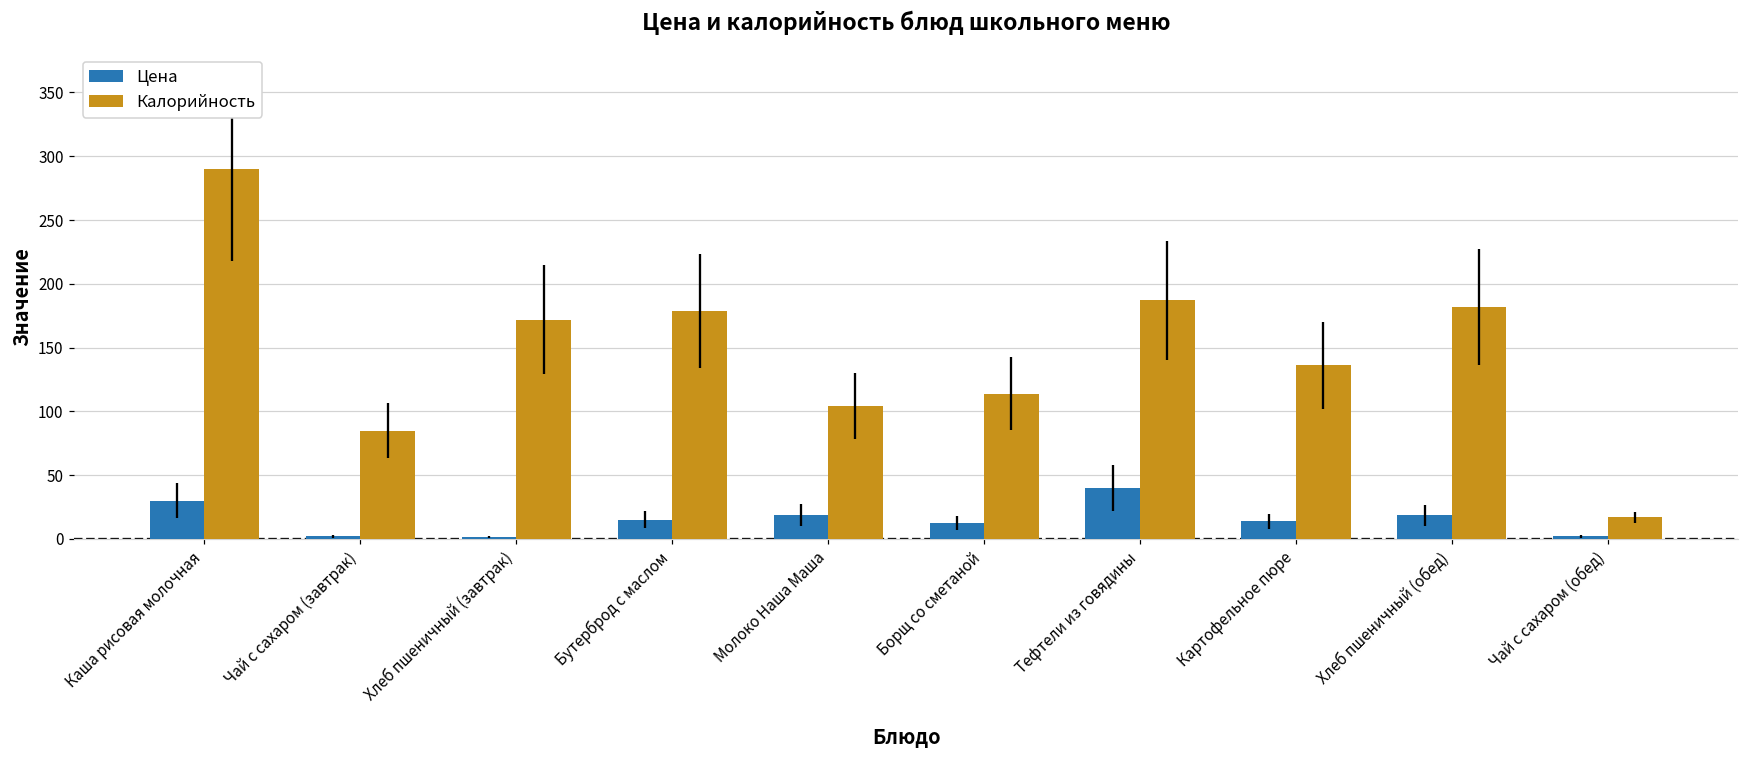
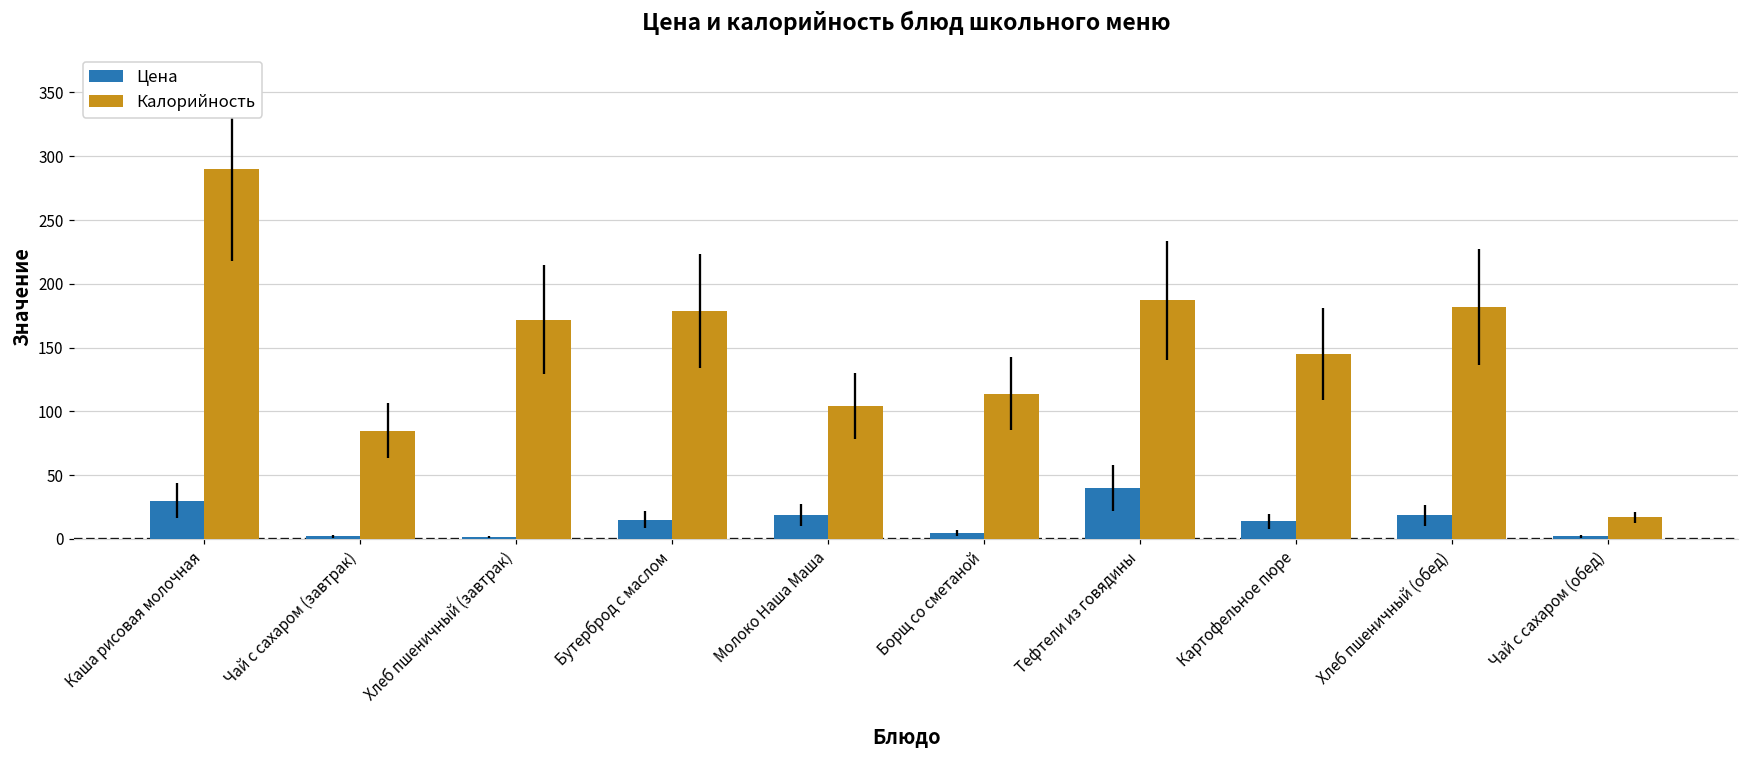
Цена, Борщ со сметаной: 13 -> 5
Калорийность, Картофельное пюре: 136 -> 145
